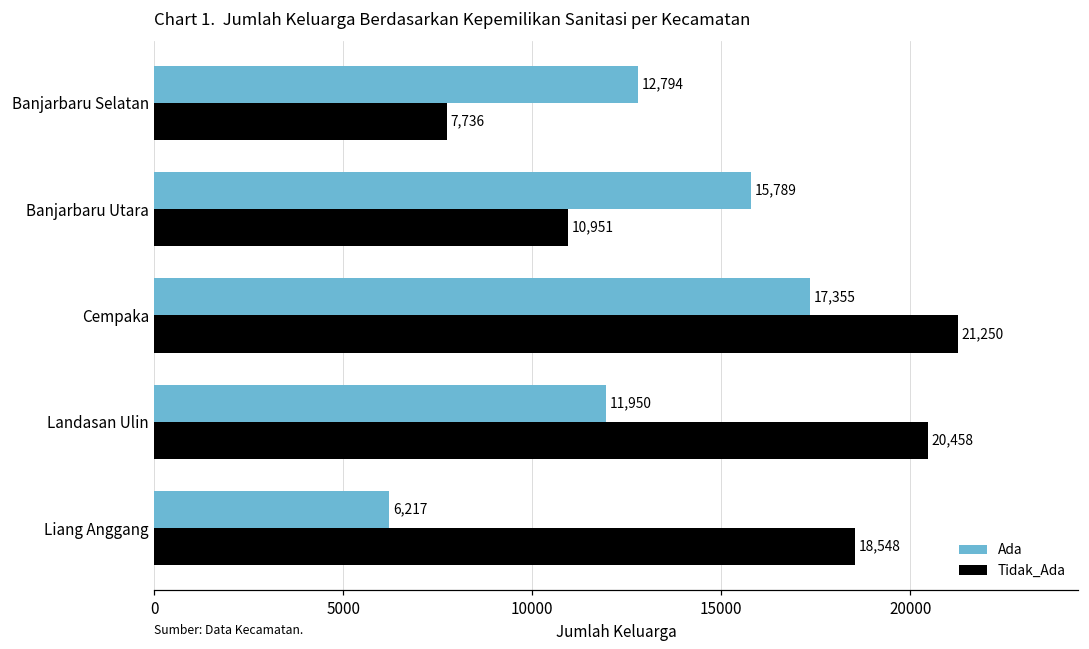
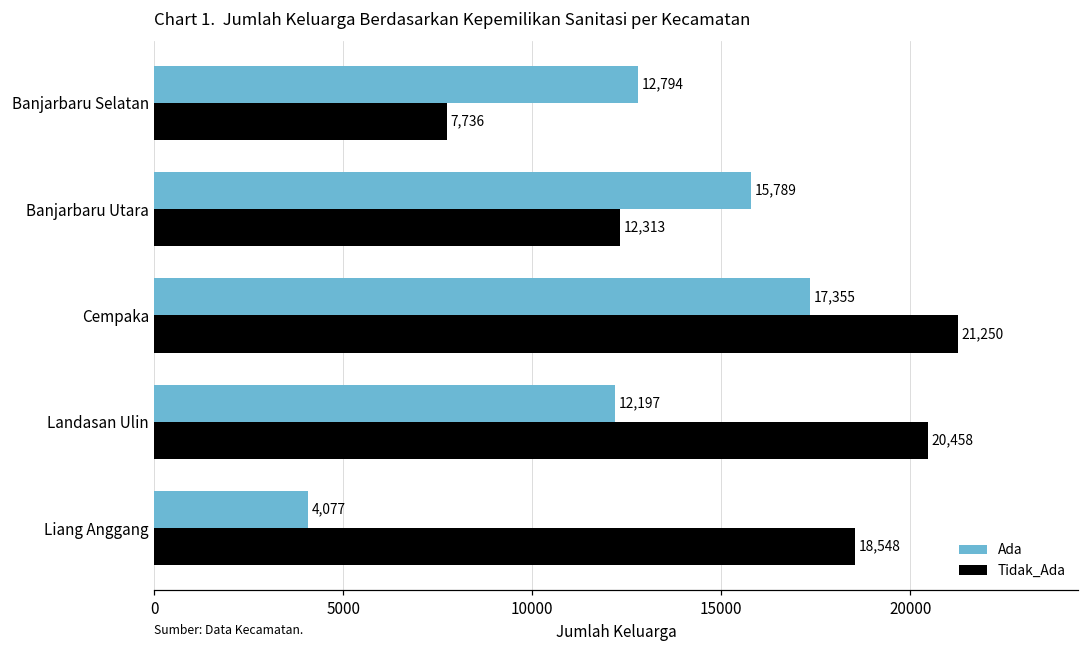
Tidak_Ada, Banjarbaru Utara: 10,951 -> 12,313
Ada, Landasan Ulin: 11,950 -> 12,197
Ada, Liang Anggang: 6,217 -> 4,077
